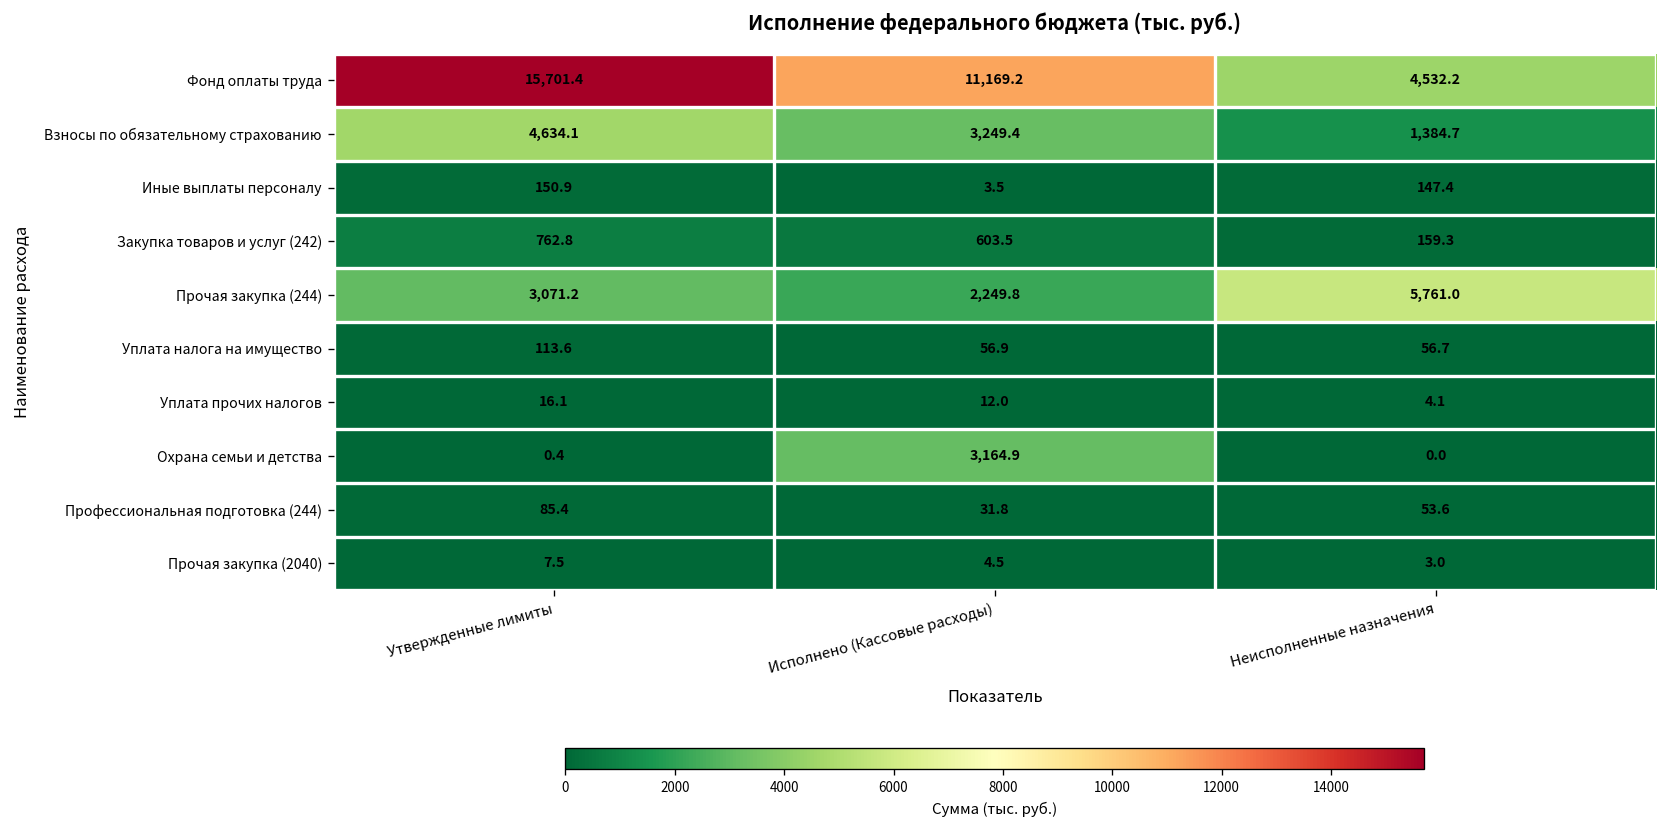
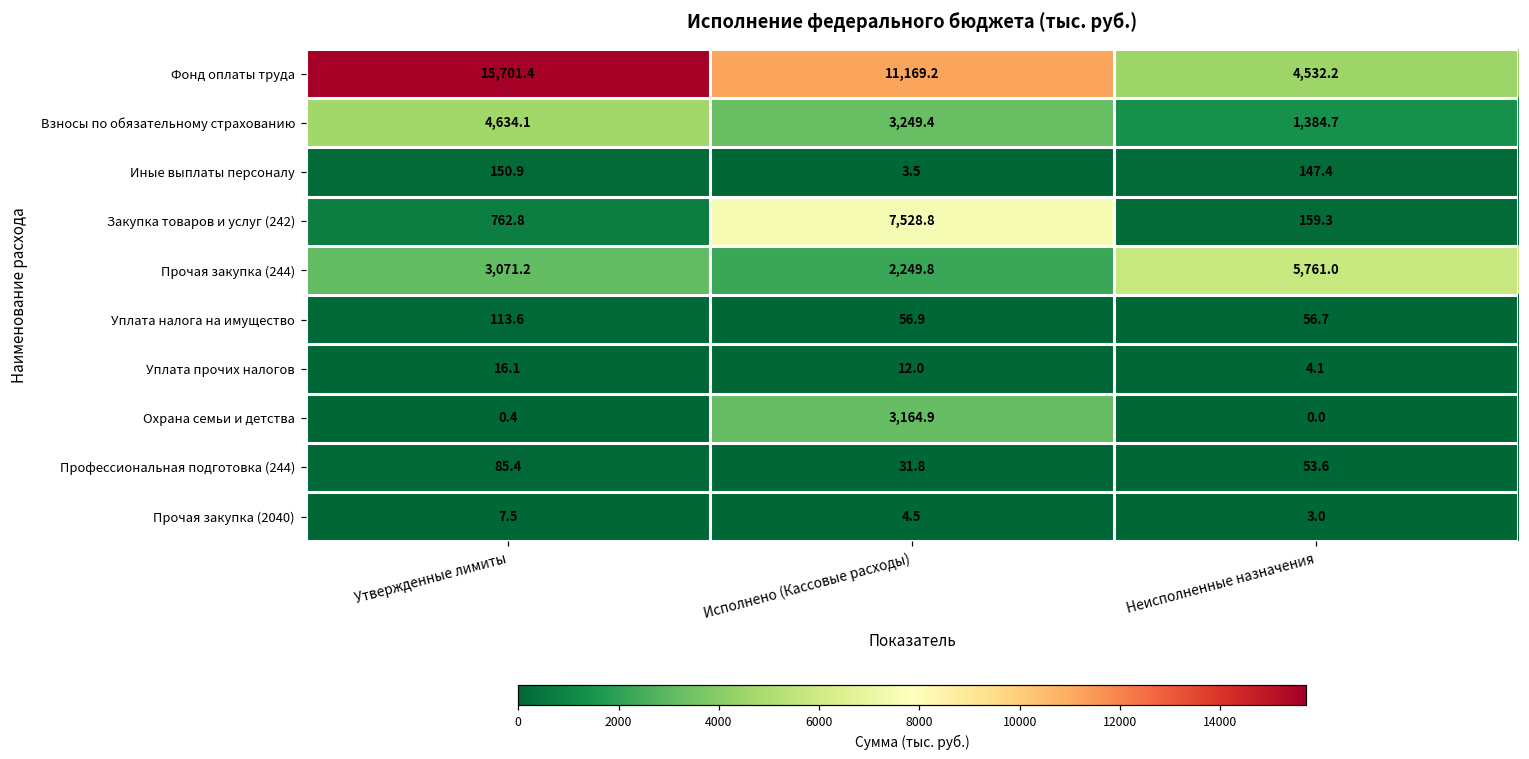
Закупка товаров и услуг (242), Исполнено (Кассовые расходы): 603.5 -> 7,528.8
